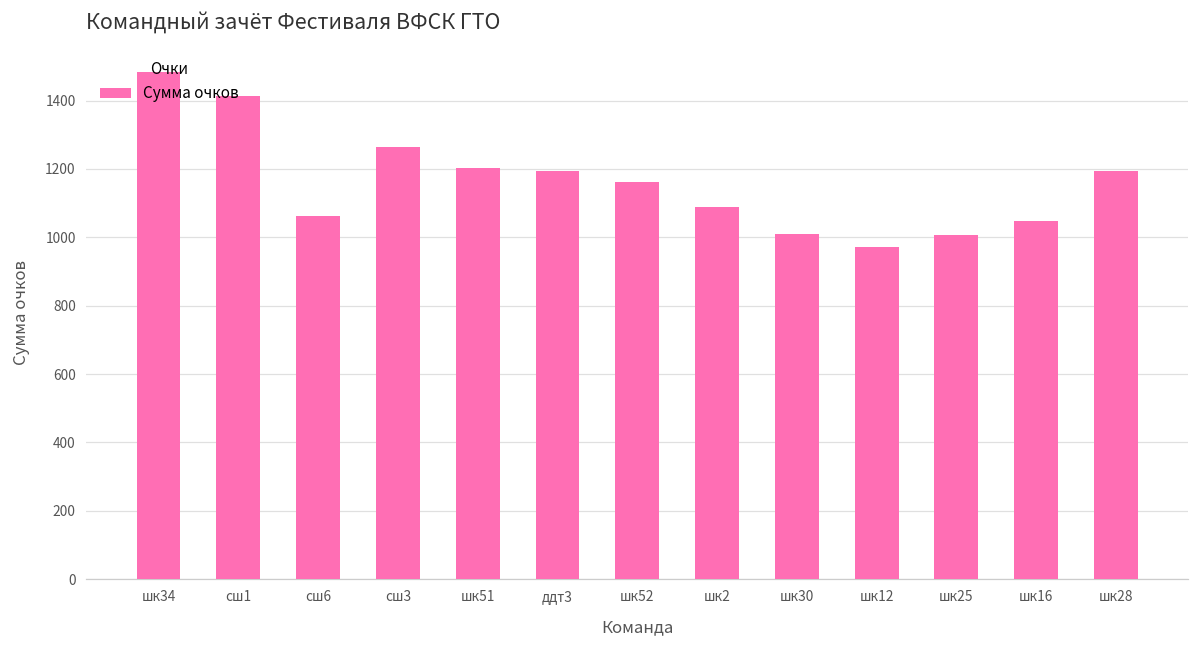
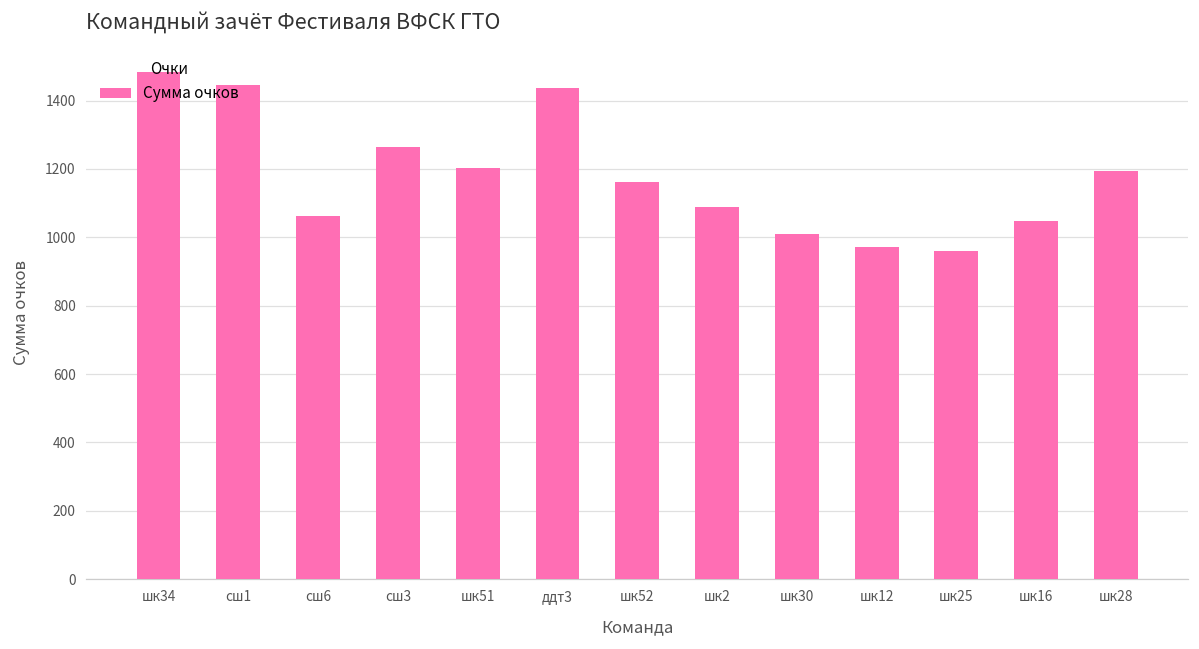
сш1: 1420 -> 1450
ддт3: 1200 -> 1440
шк25: 1010 -> 960
